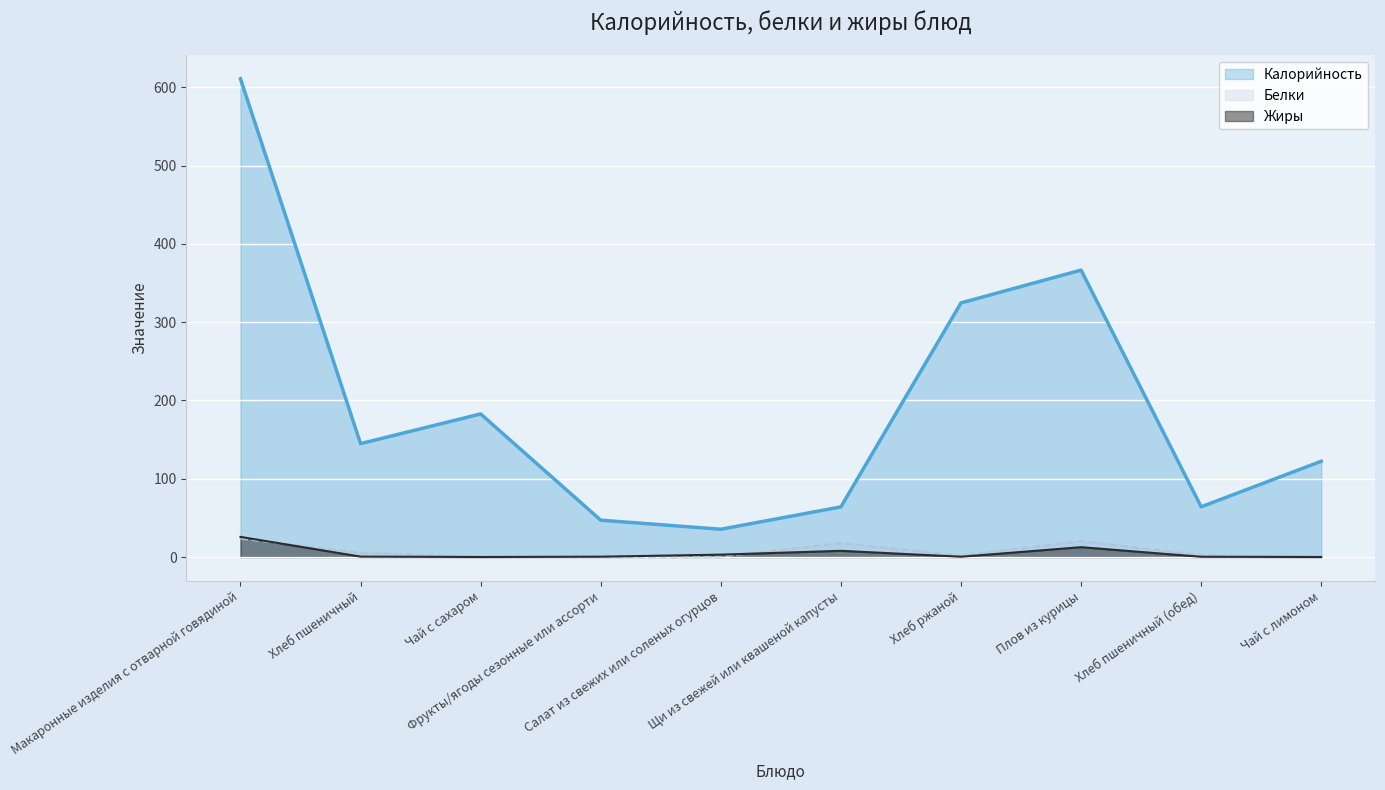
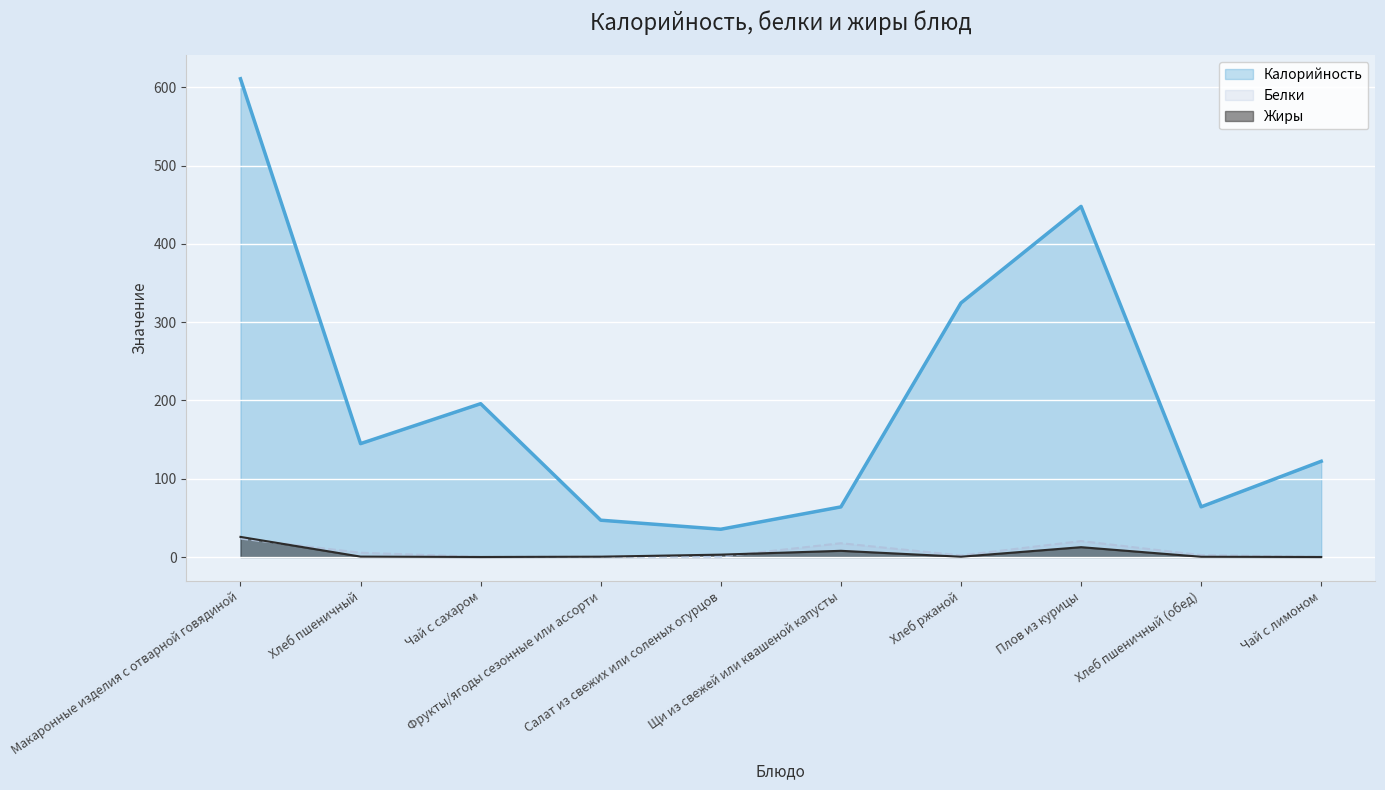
Калорийность, Чай с сахаром: 180 -> 200
Калорийность, Плов из курицы: 370 -> 450
